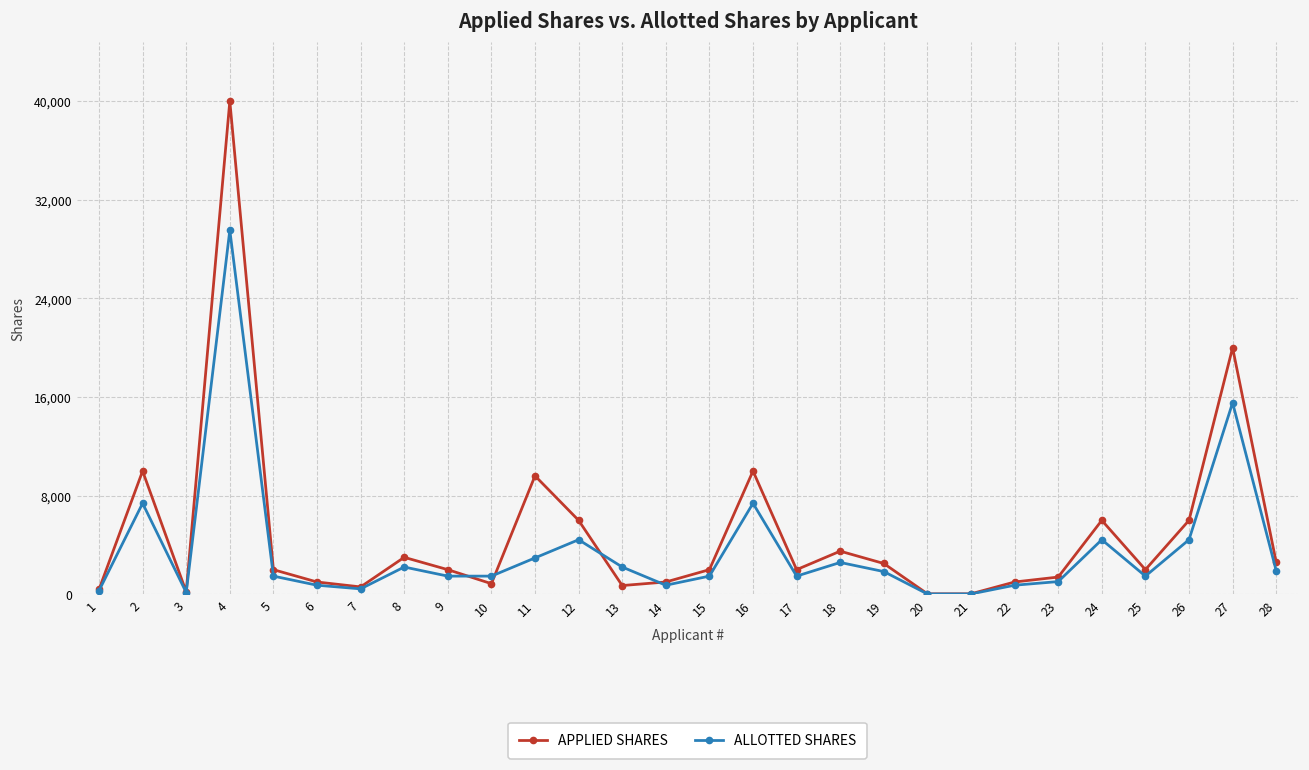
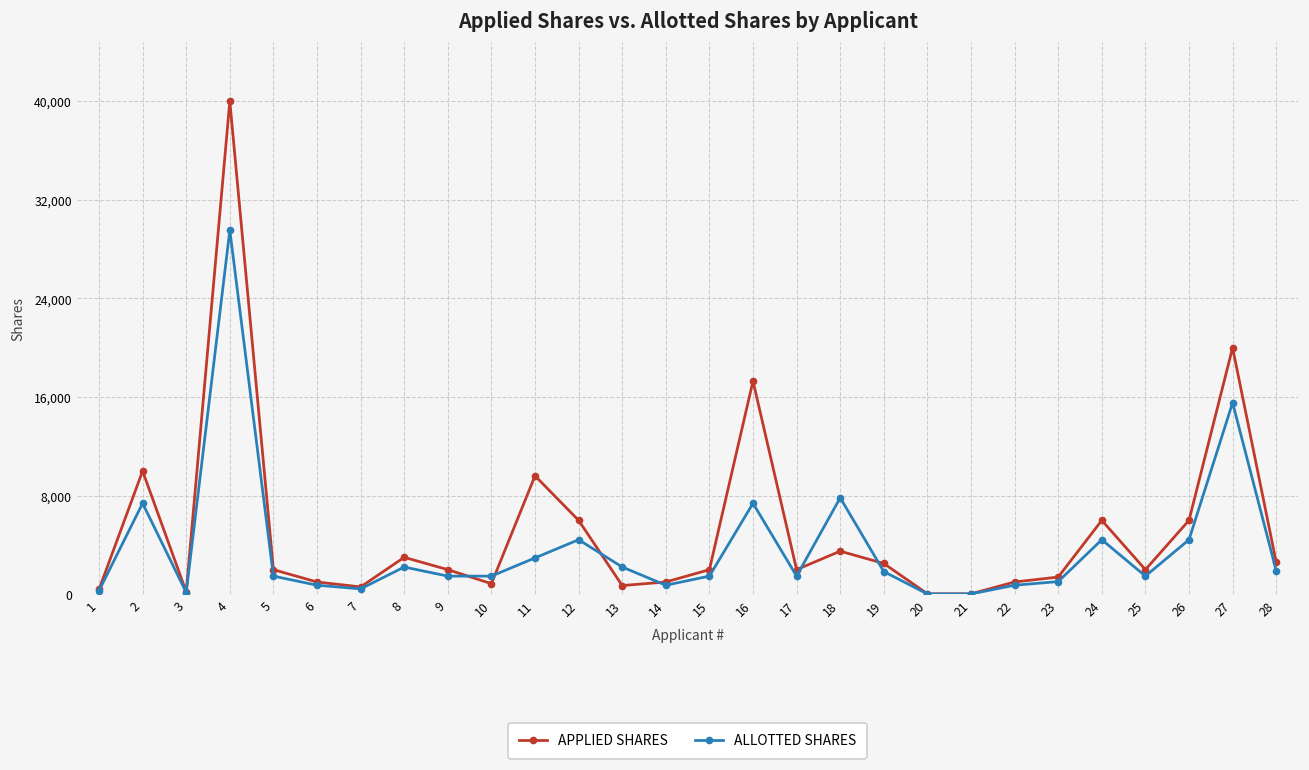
APPLIED SHARES, 16: 10,000 -> 17,300
ALLOTTED SHARES, 18: 2,600 -> 7,800
